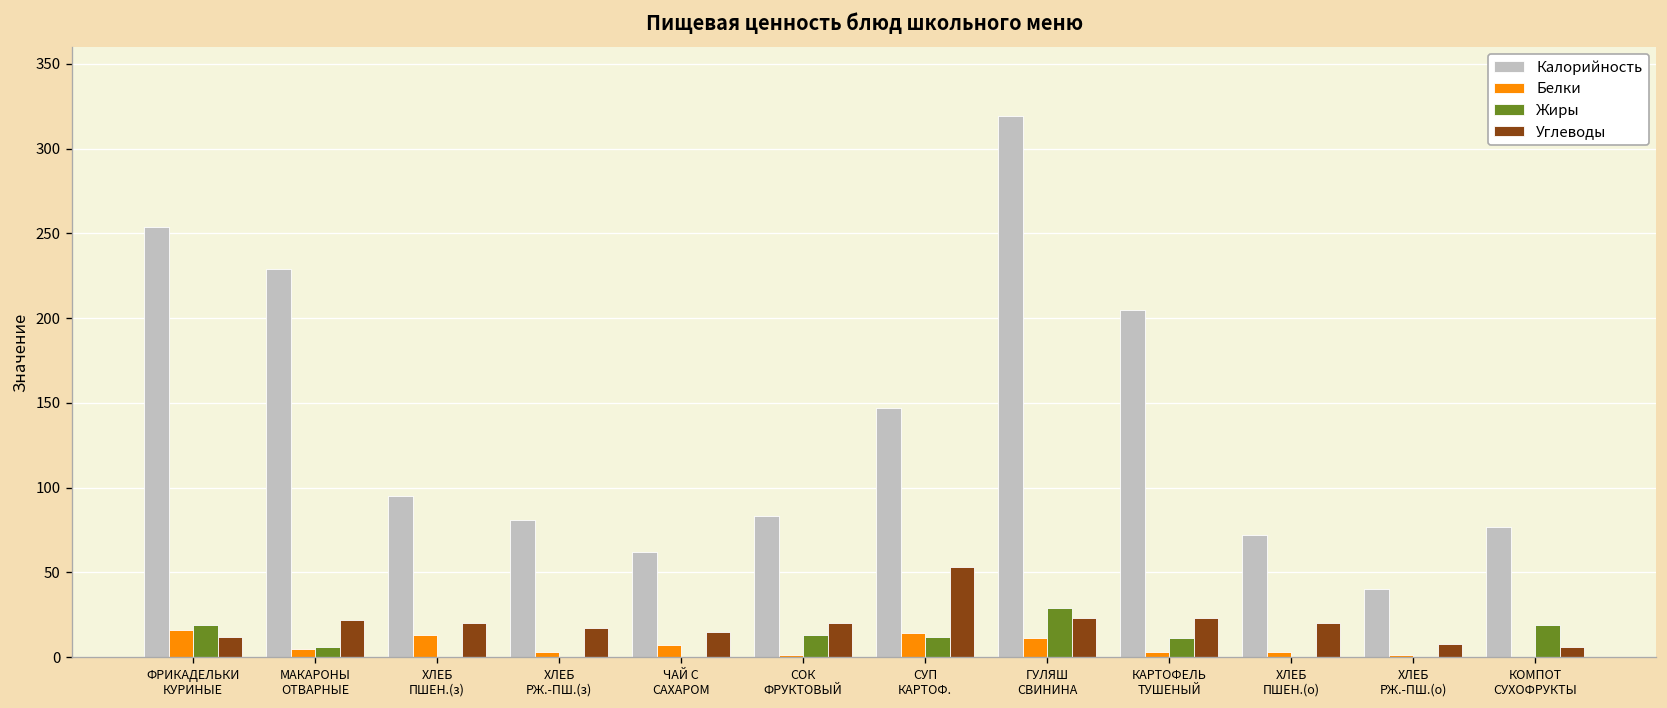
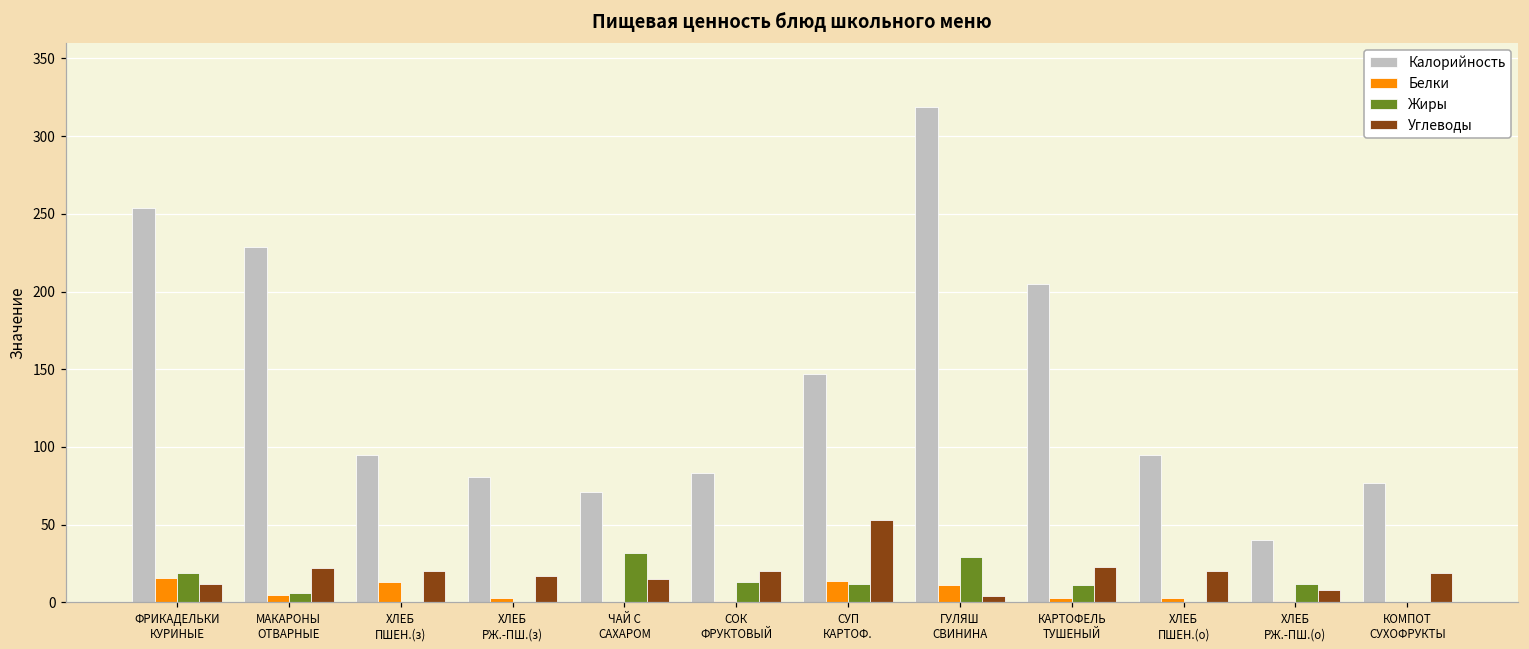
Калорийность, ЧАЙ С САХАРОМ: 62 -> 71
Белки, ЧАЙ С САХАРОМ: 7 -> 0
Жиры, ЧАЙ С САХАРОМ: 0 -> 32
Углеводы, ГУЛЯШ СВИНИНА: 23 -> 4
Калорийность, ХЛЕБ ПШЕН.(о): 72 -> 95
Жиры, ХЛЕБ РЖ.-ПШ.(о): 0 -> 12
Жиры, КОМПОТ СУХОФРУКТЫ: 19 -> 0
Углеводы, КОМПОТ СУХОФРУКТЫ: 6 -> 19
